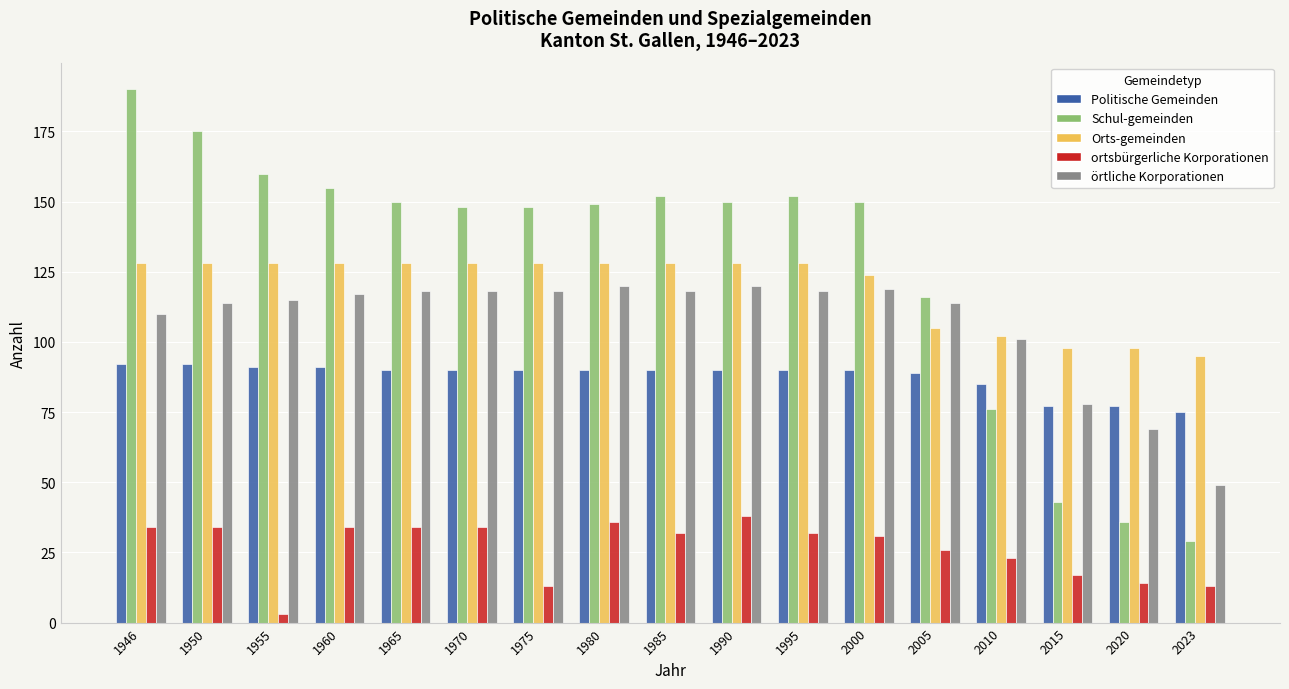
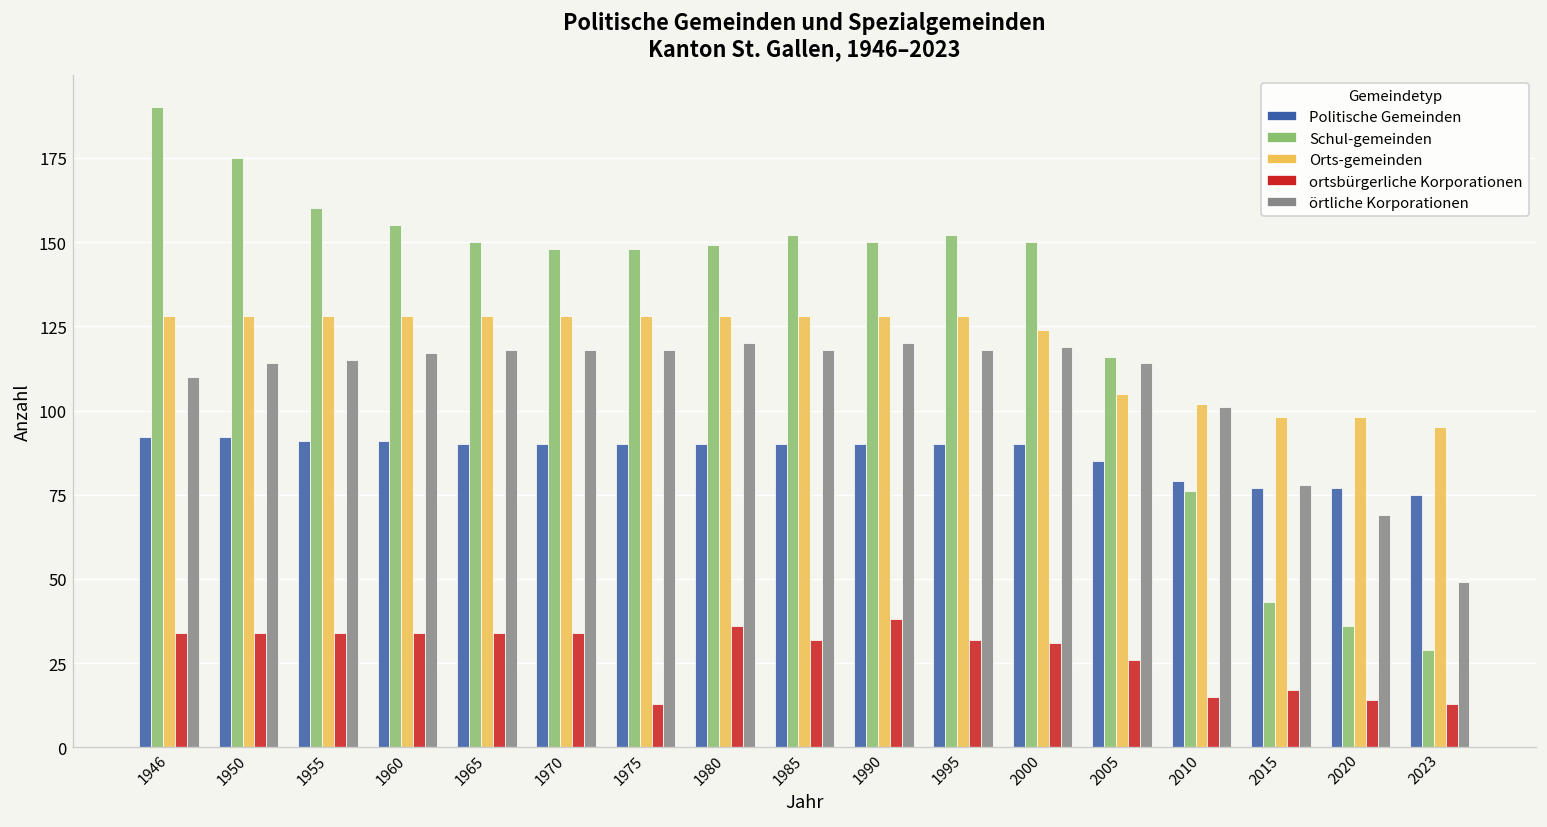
ortsbürgerliche Korporationen, 1955: 3 -> 34
Politische Gemeinden, 2005: 89 -> 85
Politische Gemeinden, 2010: 85 -> 79
ortsbürgerliche Korporationen, 2010: 23 -> 15
